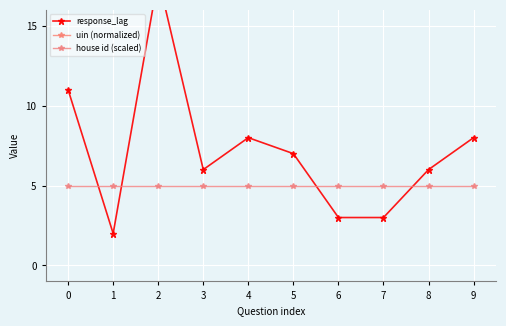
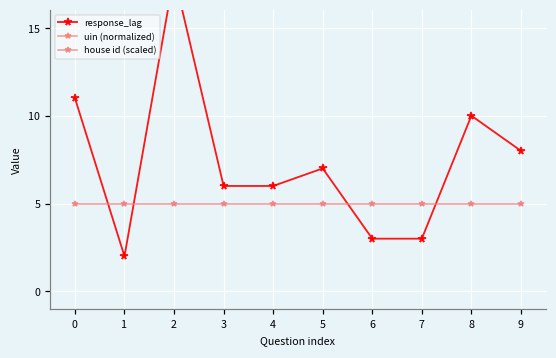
response_lag, 4: 8 -> 6
response_lag, 8: 6 -> 10
